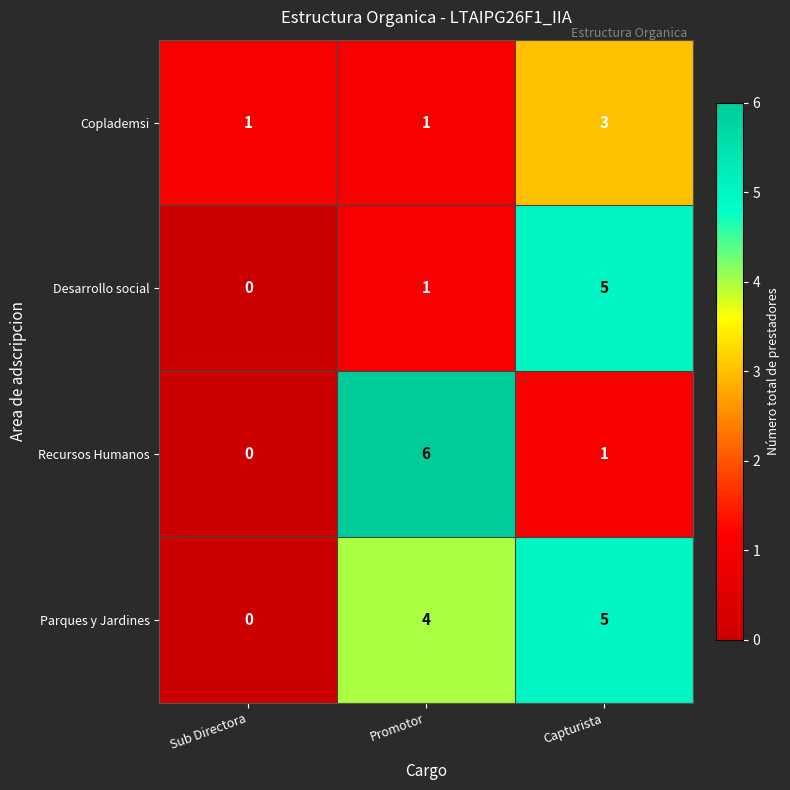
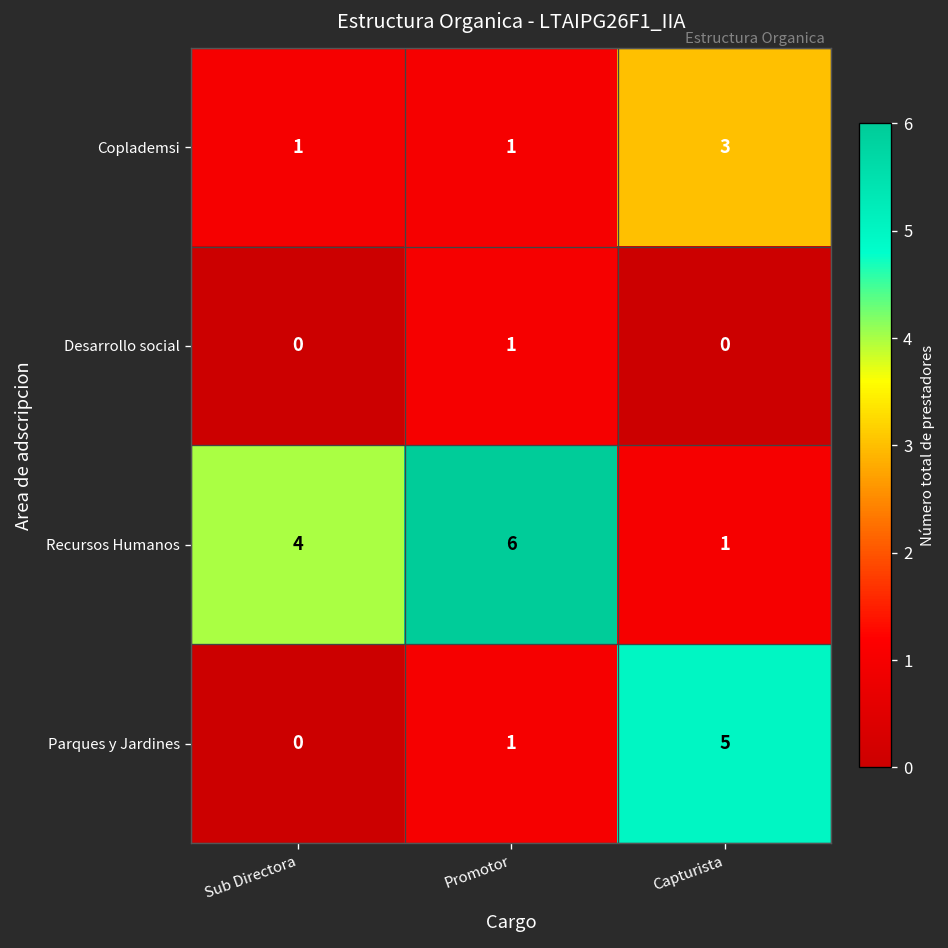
Desarrollo social, Capturista: 5 -> 0
Recursos Humanos, Sub Directora: 0 -> 4
Parques y Jardines, Promotor: 4 -> 1
